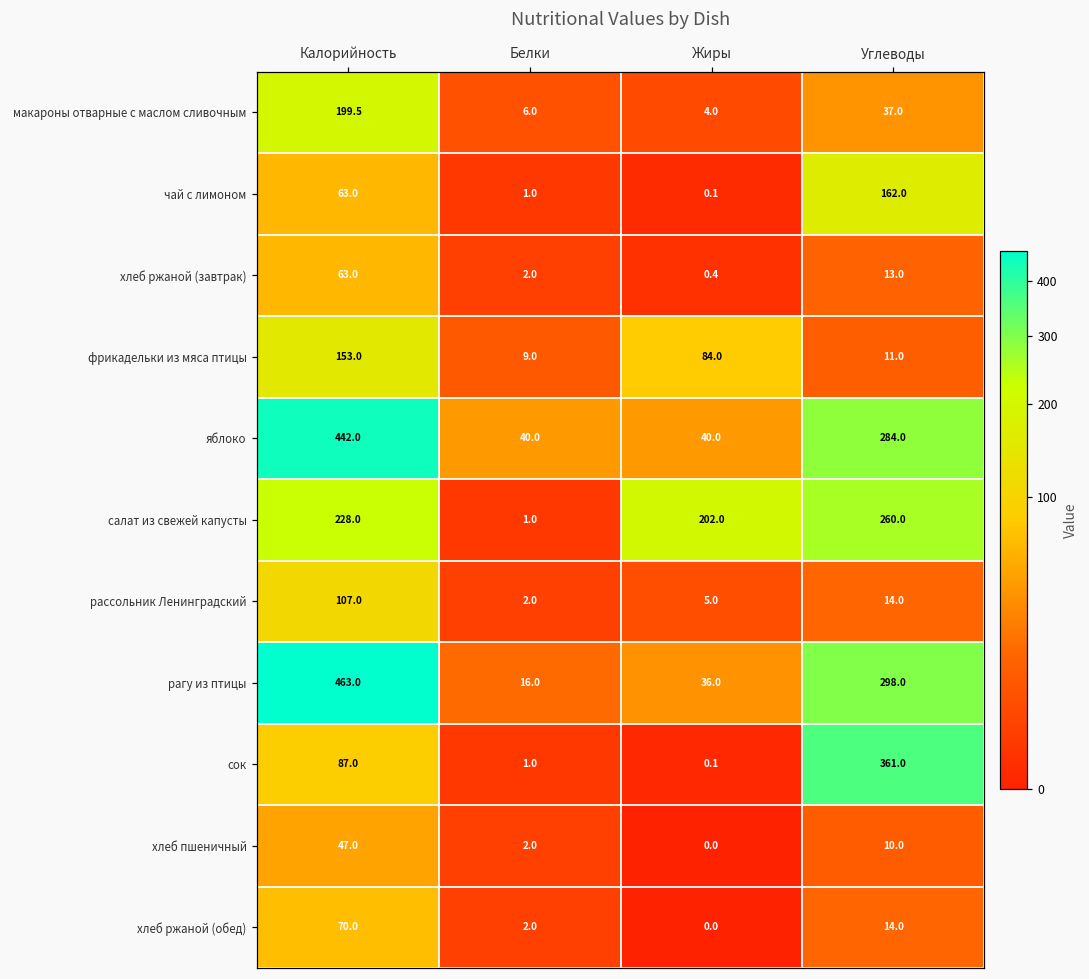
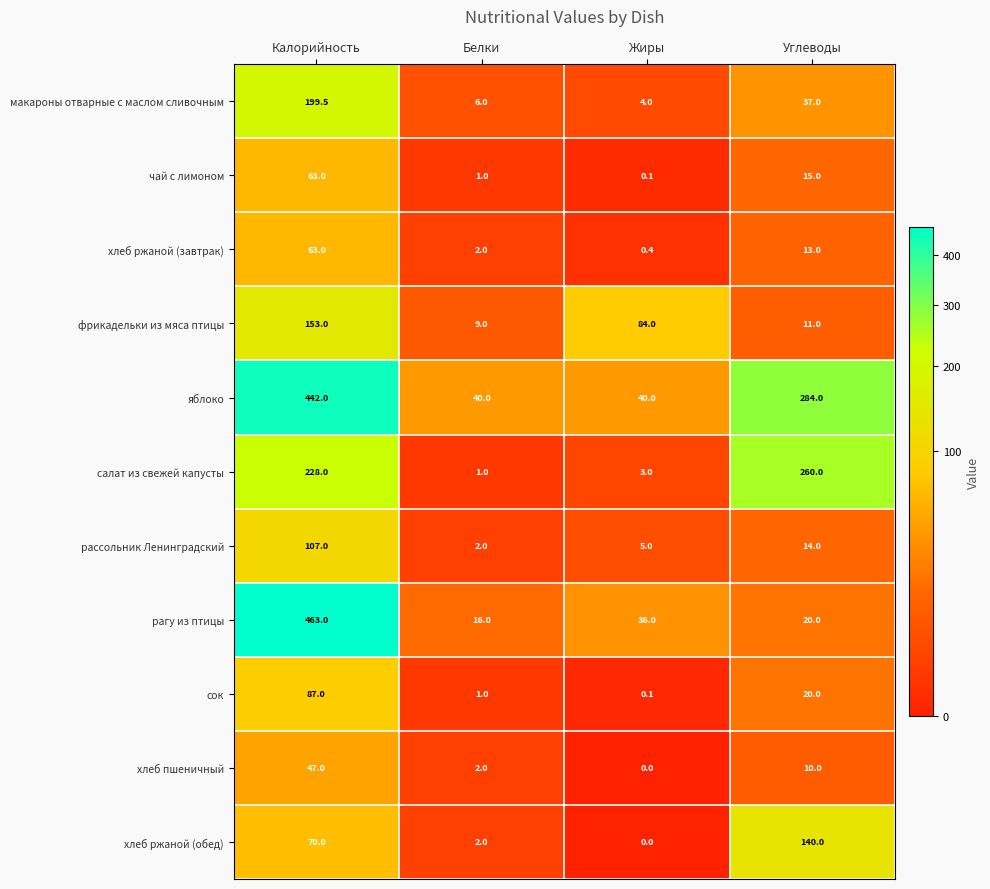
чай с лимоном, Углеводы: 162.0 -> 15.0
салат из свежей капусты, Жиры: 202.0 -> 3.0
рагу из птицы, Углеводы: 298.0 -> 20.0
сок, Углеводы: 361.0 -> 20.0
хлеб ржаной (обед), Углеводы: 14.0 -> 140.0
